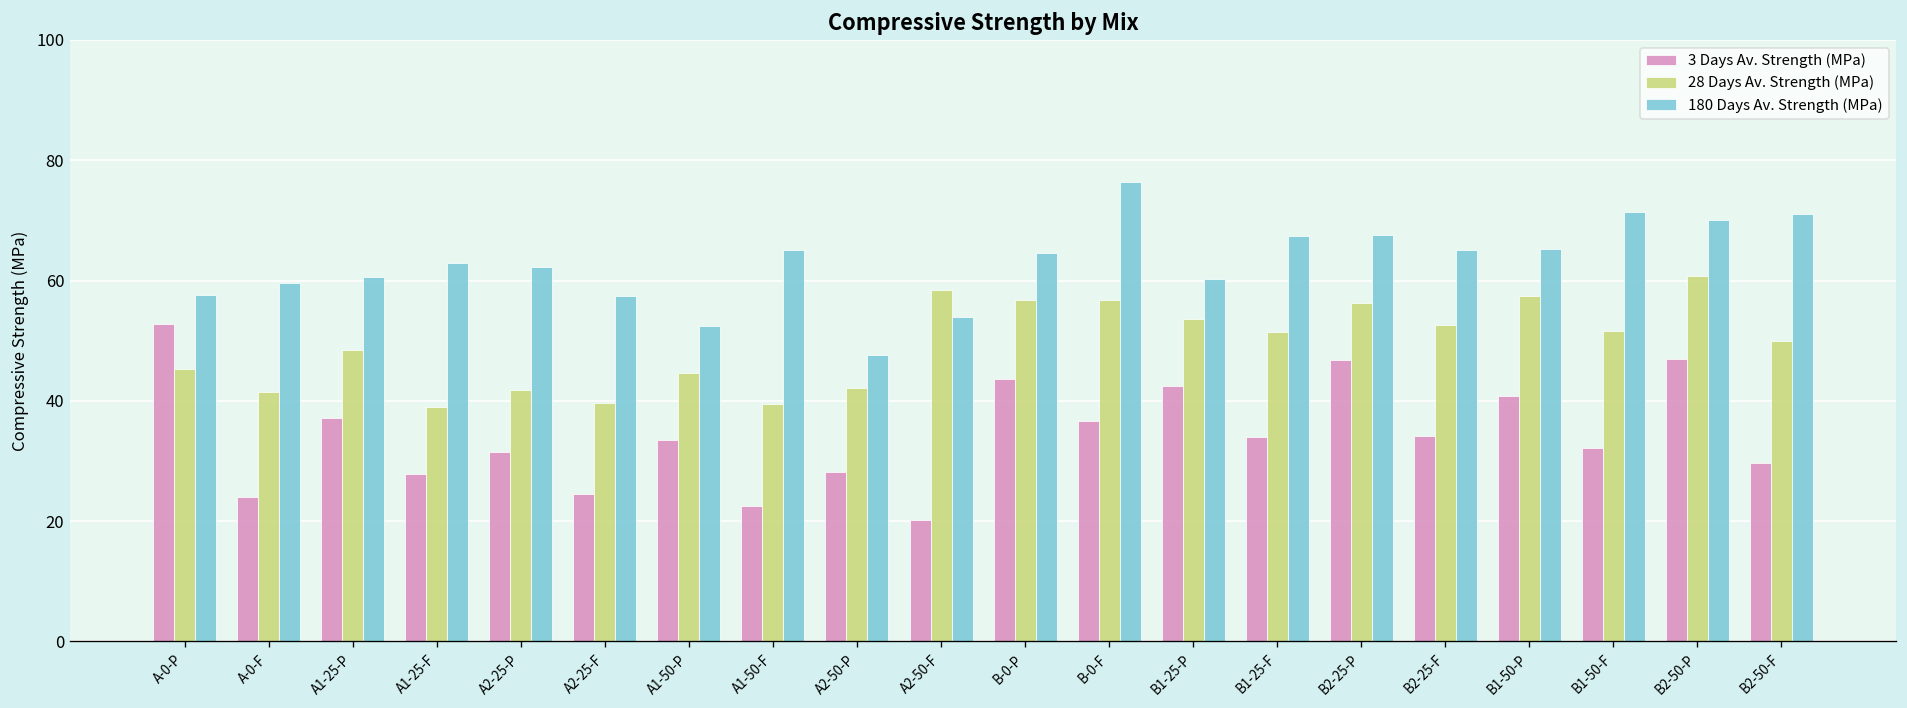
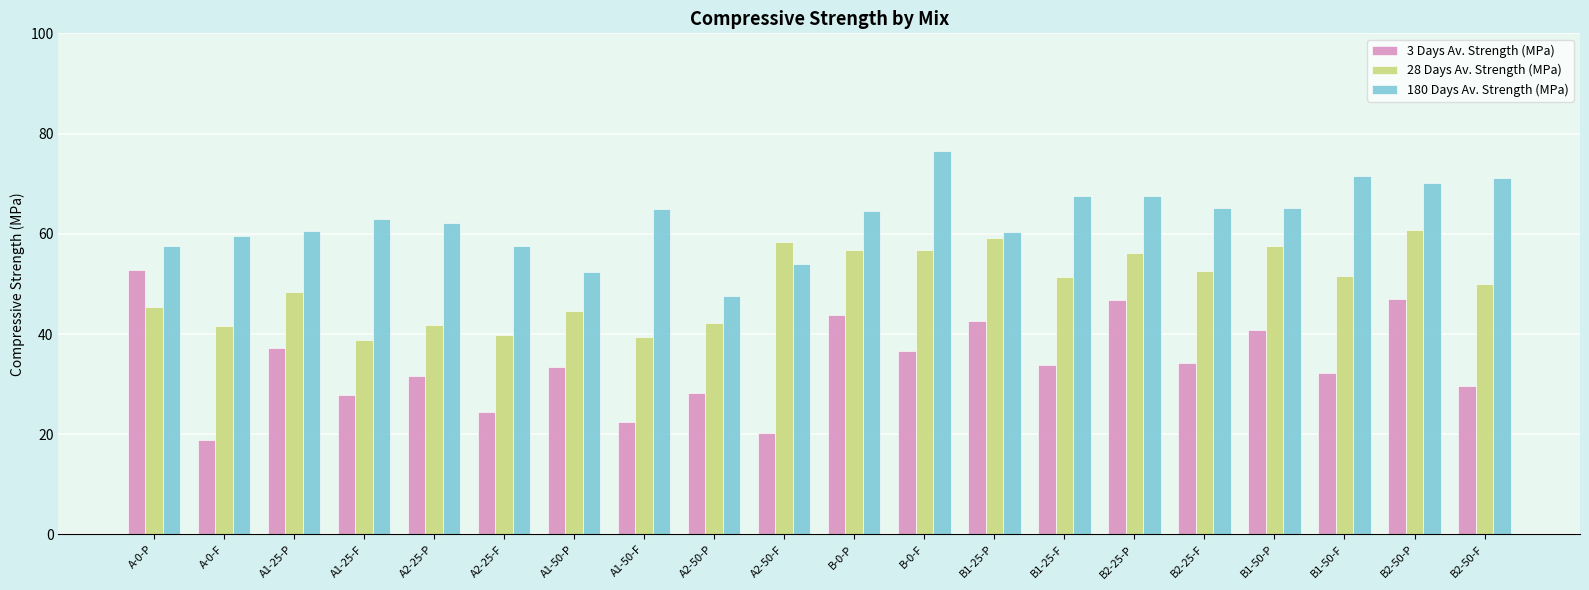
3 Days Av. Strength (MPa), A-0-F: 24 -> 19
28 Days Av. Strength (MPa), B1-25-P: 54 -> 59
